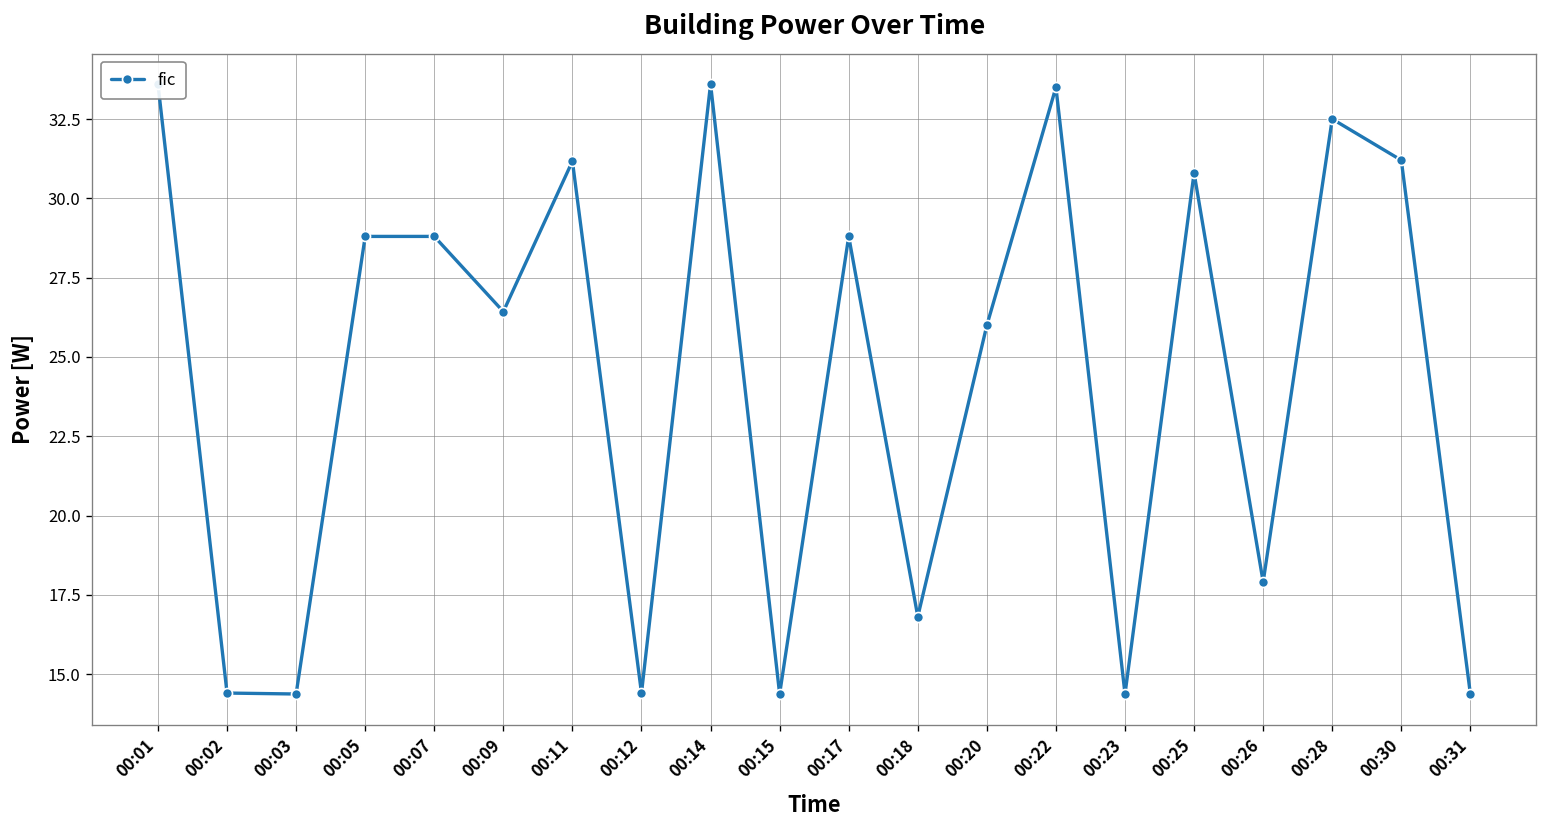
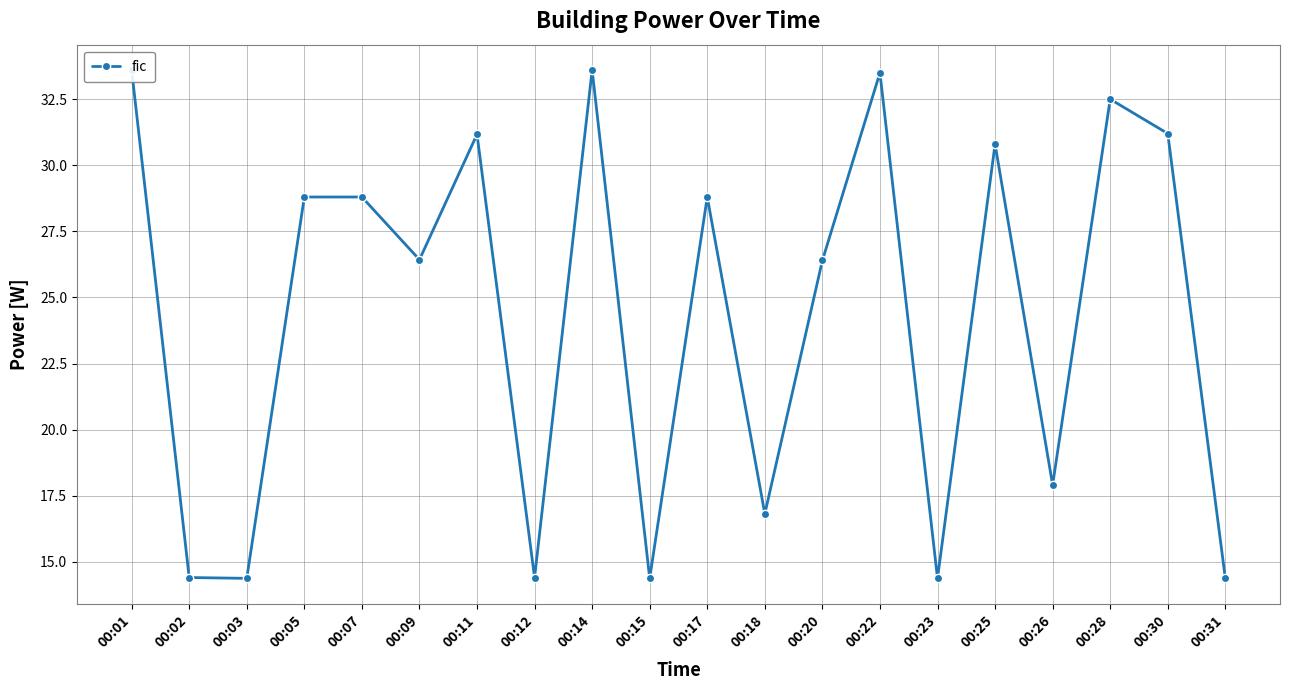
00:20: 26.0 -> 26.4
